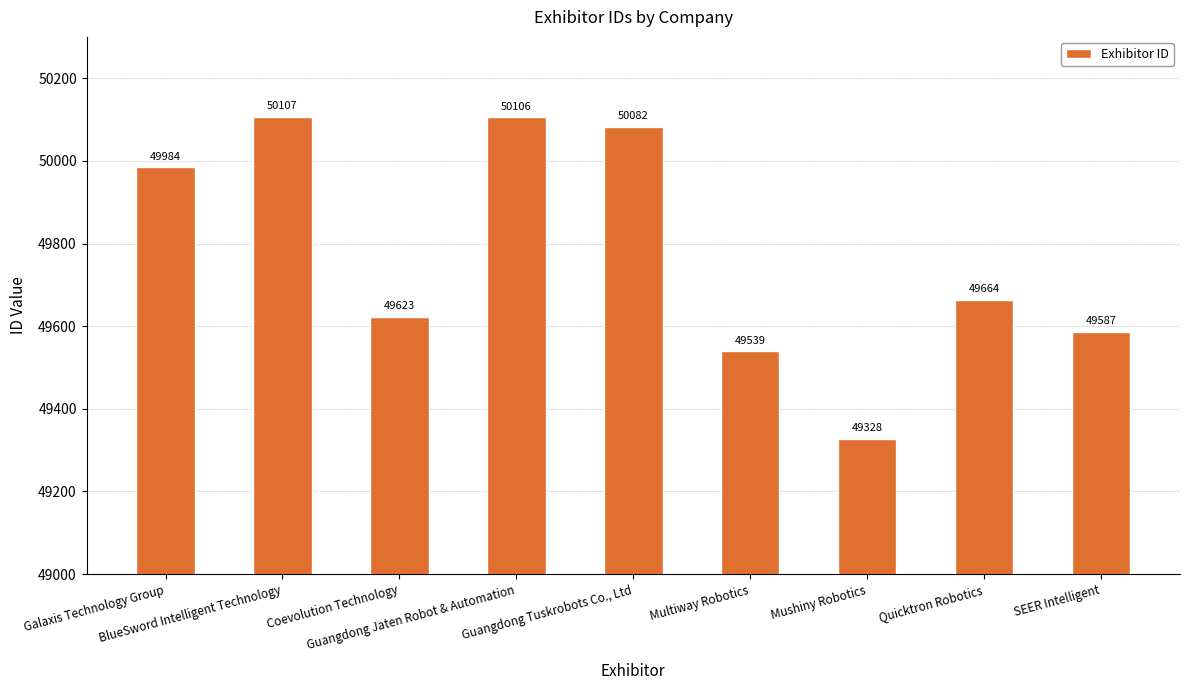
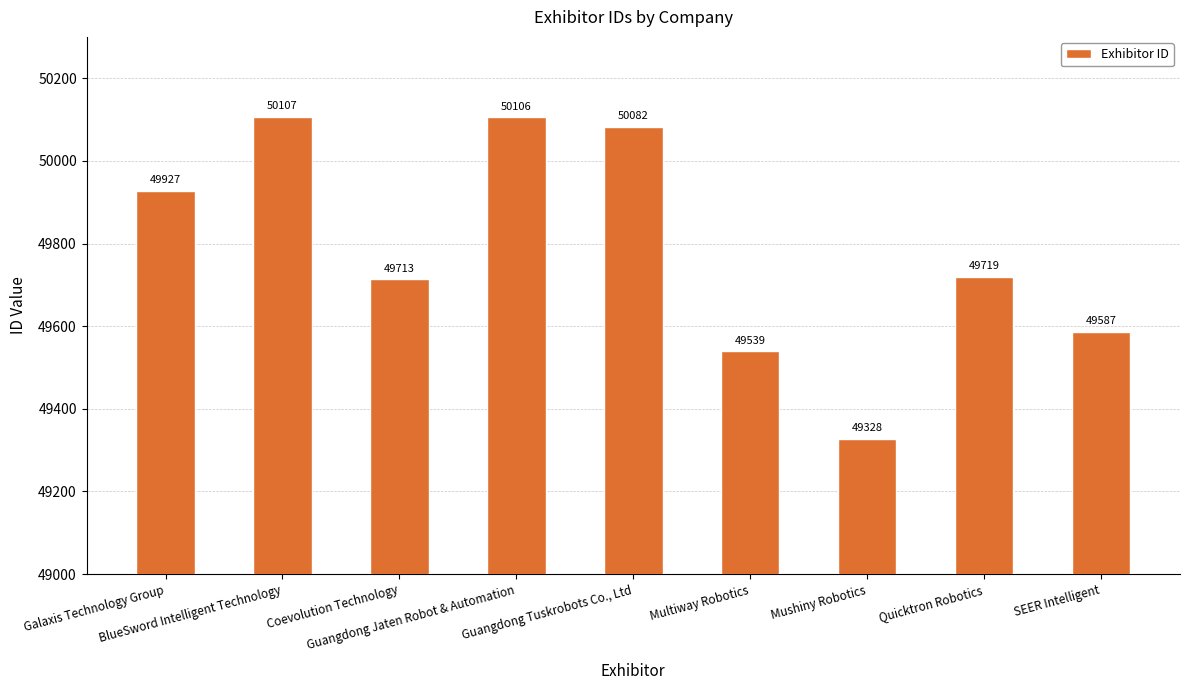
Galaxis Technology Group: 49984 -> 49927
Coevolution Technology: 49623 -> 49713
Quicktron Robotics: 49664 -> 49719
